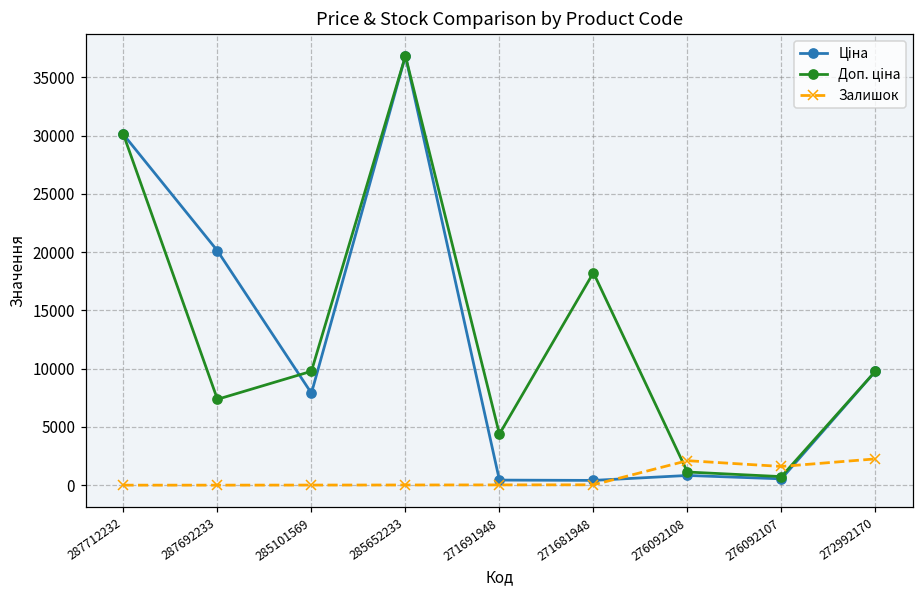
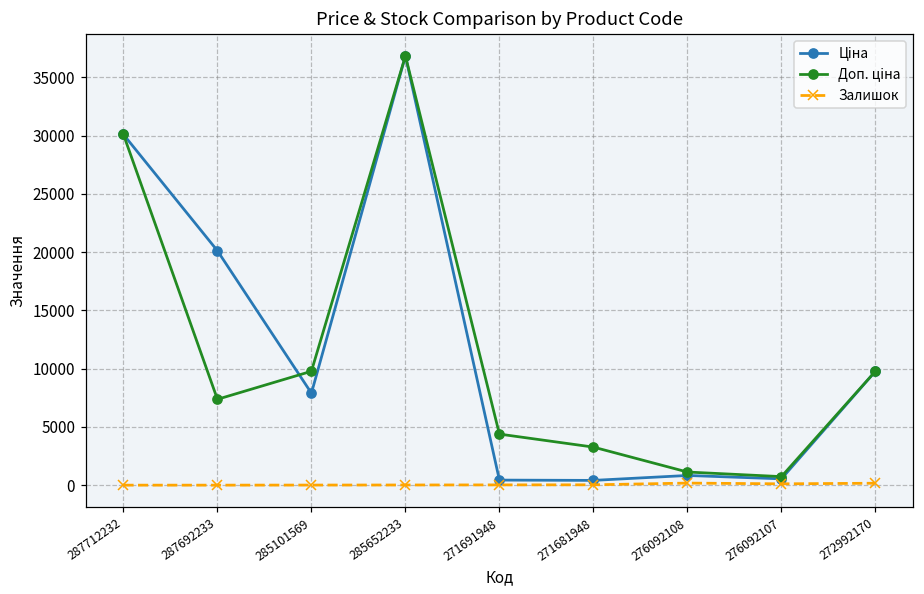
Доп. ціна, 271681948: 18200 -> 3300
Залишок, 276092108: 2100 -> 200
Залишок, 276092107: 1600 -> 100
Залишок, 272992170: 2300 -> 200
